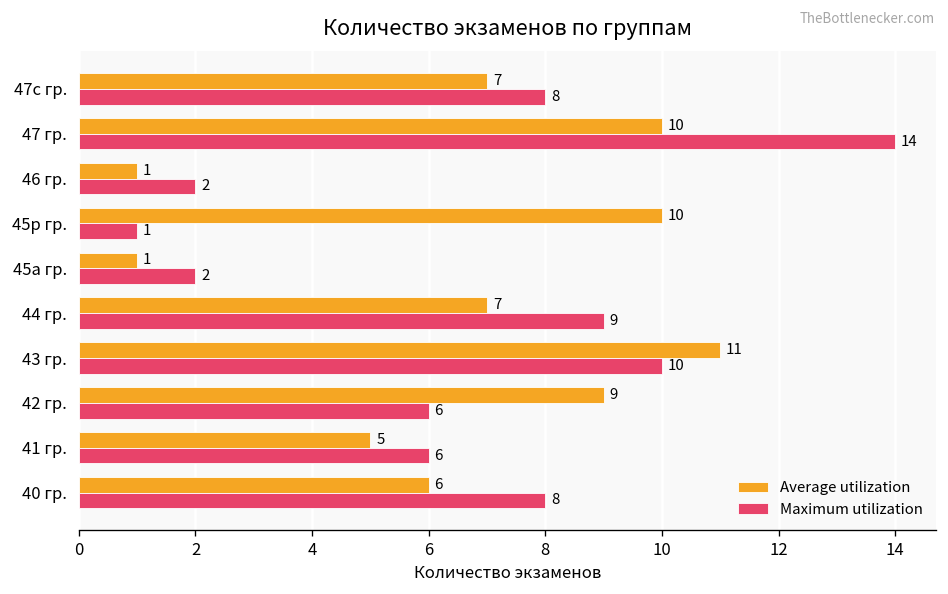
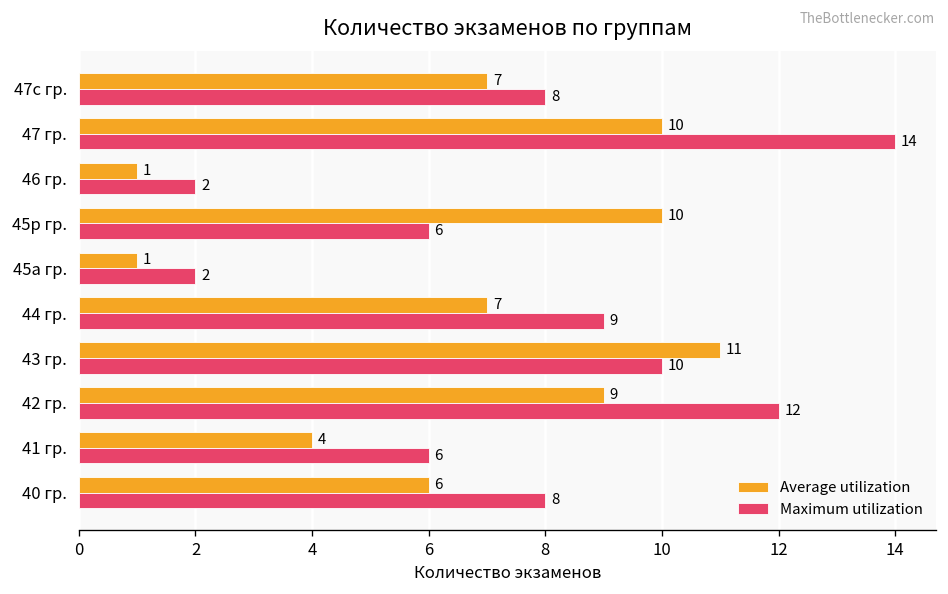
Maximum utilization, 45р гр.: 1 -> 6
Maximum utilization, 42 гр.: 6 -> 12
Average utilization, 41 гр.: 5 -> 4
